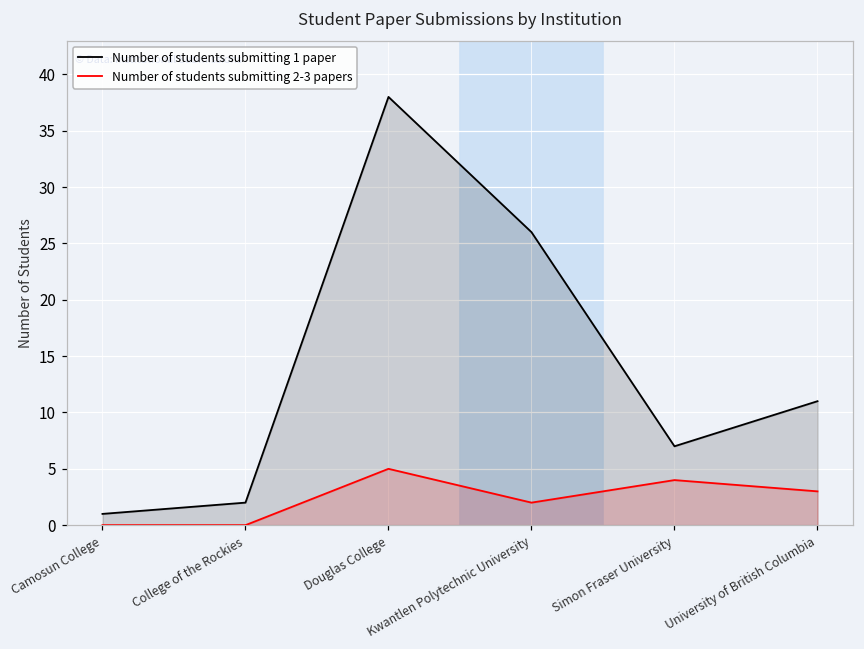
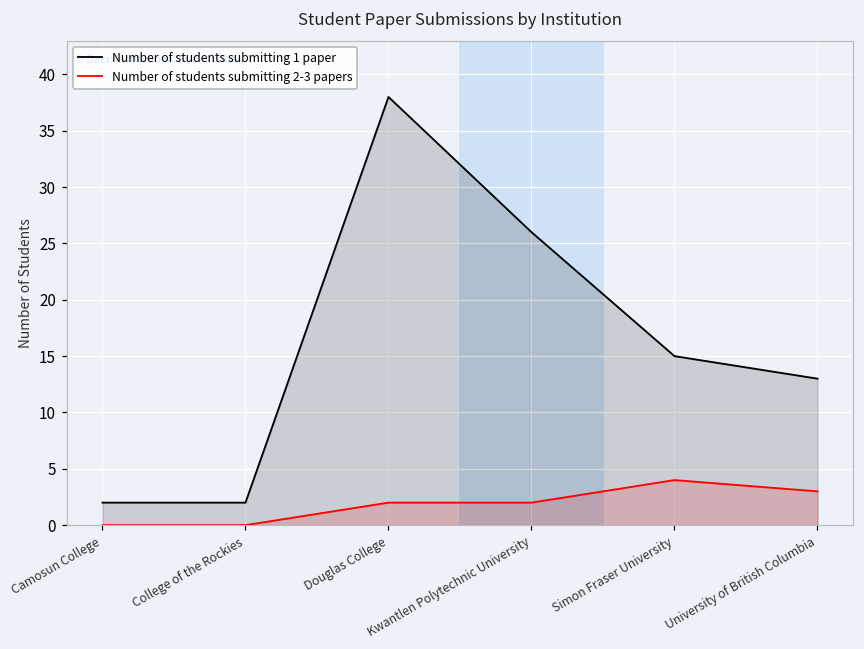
Number of students submitting 1 paper, Camosun College: 1 -> 2
Number of students submitting 2-3 papers, Douglas College: 5 -> 2
Number of students submitting 1 paper, Simon Fraser University: 7 -> 15
Number of students submitting 1 paper, University of British Columbia: 11 -> 13
